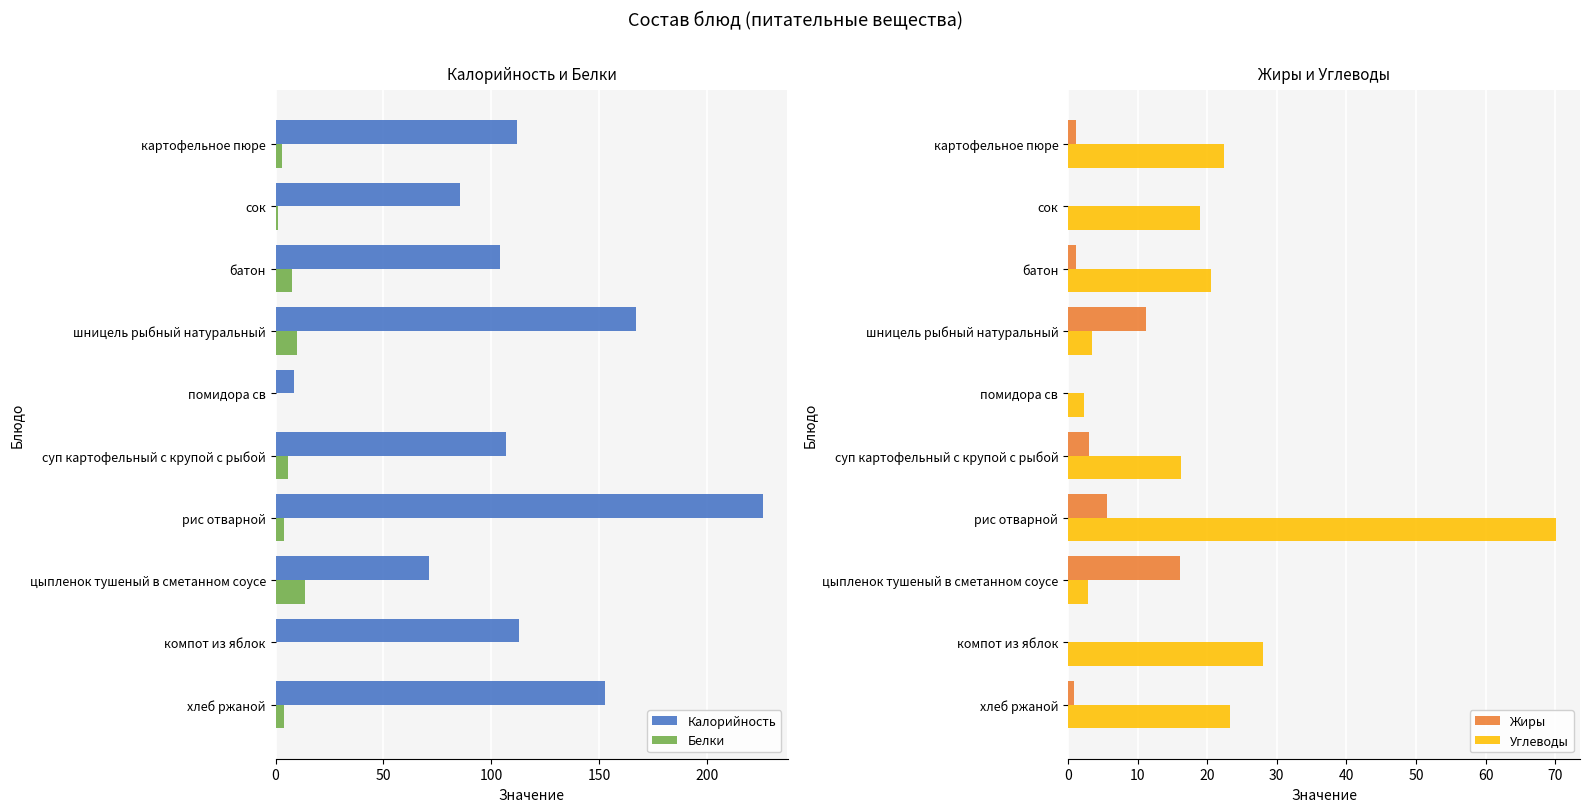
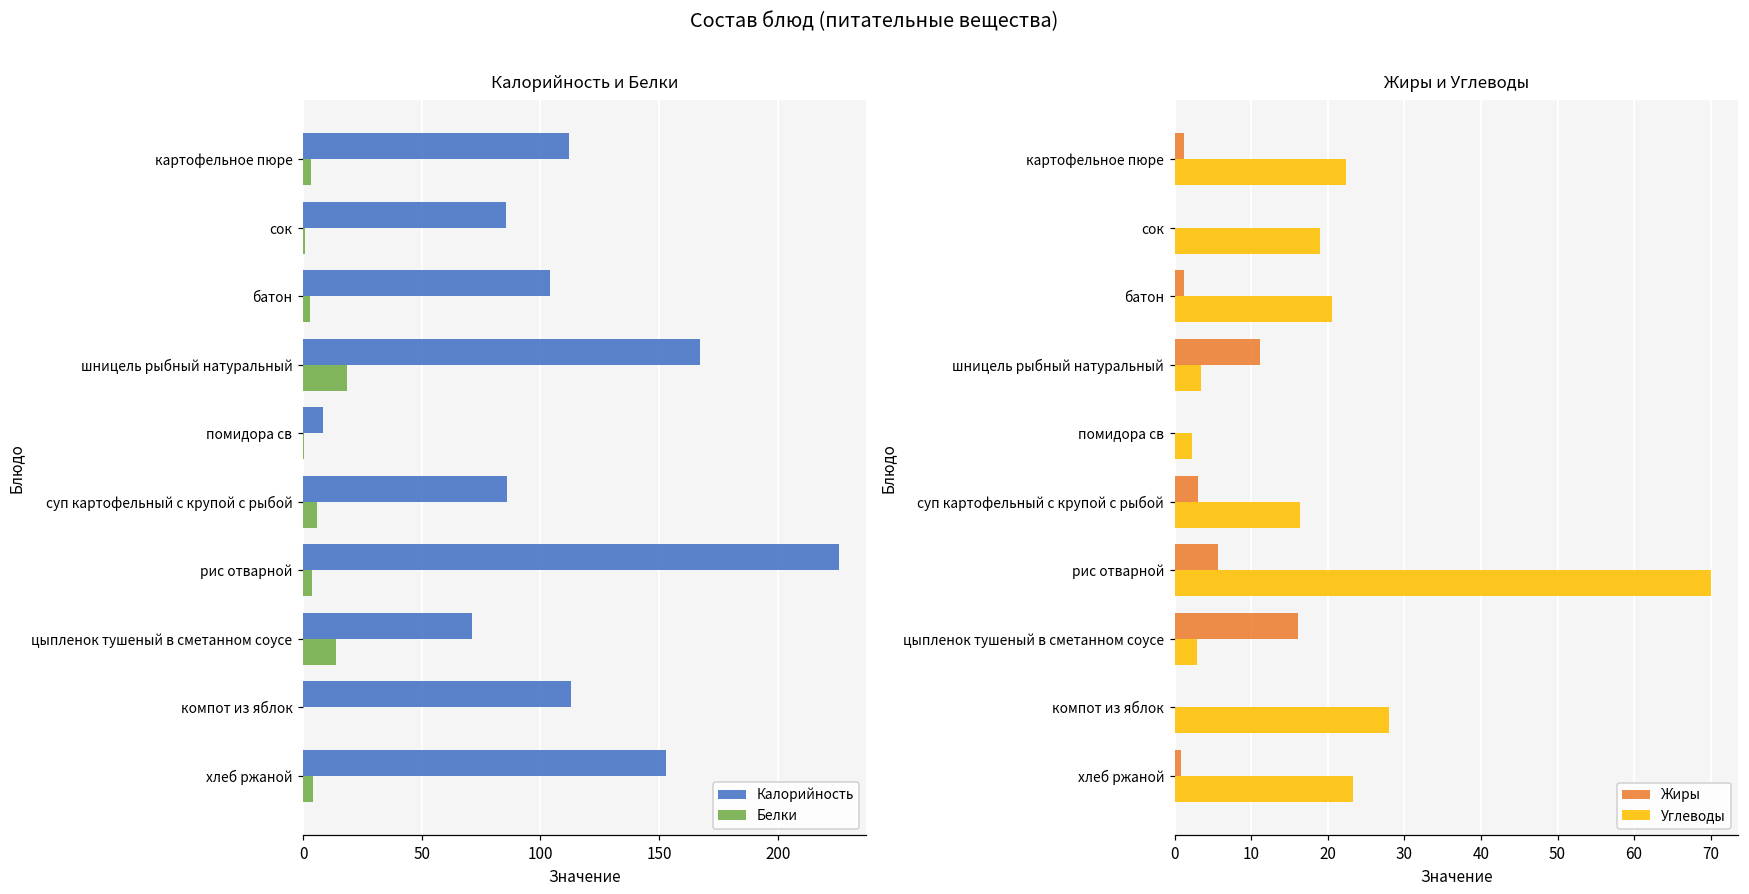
Калорийность и Белки, Белки, батон: 8 -> 3
Калорийность и Белки, Белки, шницель рыбный натуральный: 10 -> 19
Калорийность и Белки, Калорийность, суп картофельный с крупой с рыбой: 107 -> 86
